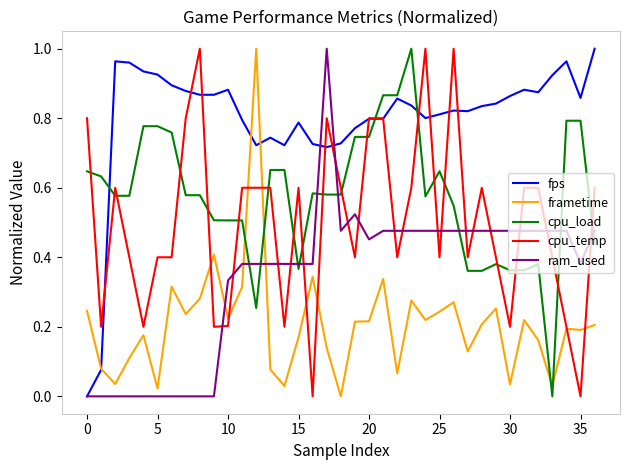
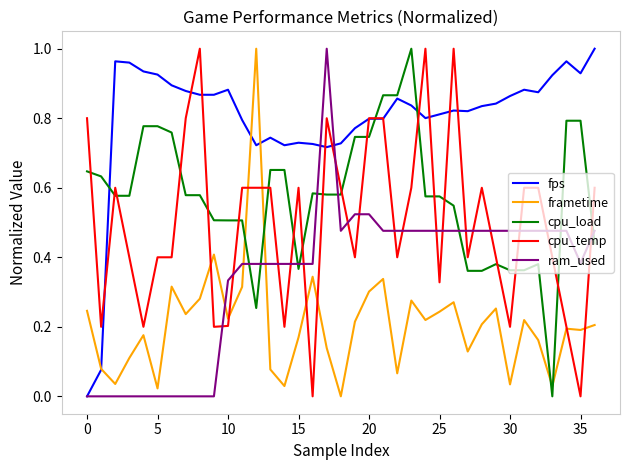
fps, 15: 0.79 -> 0.73
frametime, 20: 0.22 -> 0.30
ram_used, 20: 0.45 -> 0.52
cpu_load, 25: 0.65 -> 0.58
cpu_temp, 25: 0.40 -> 0.33
fps, 35: 0.86 -> 0.93
